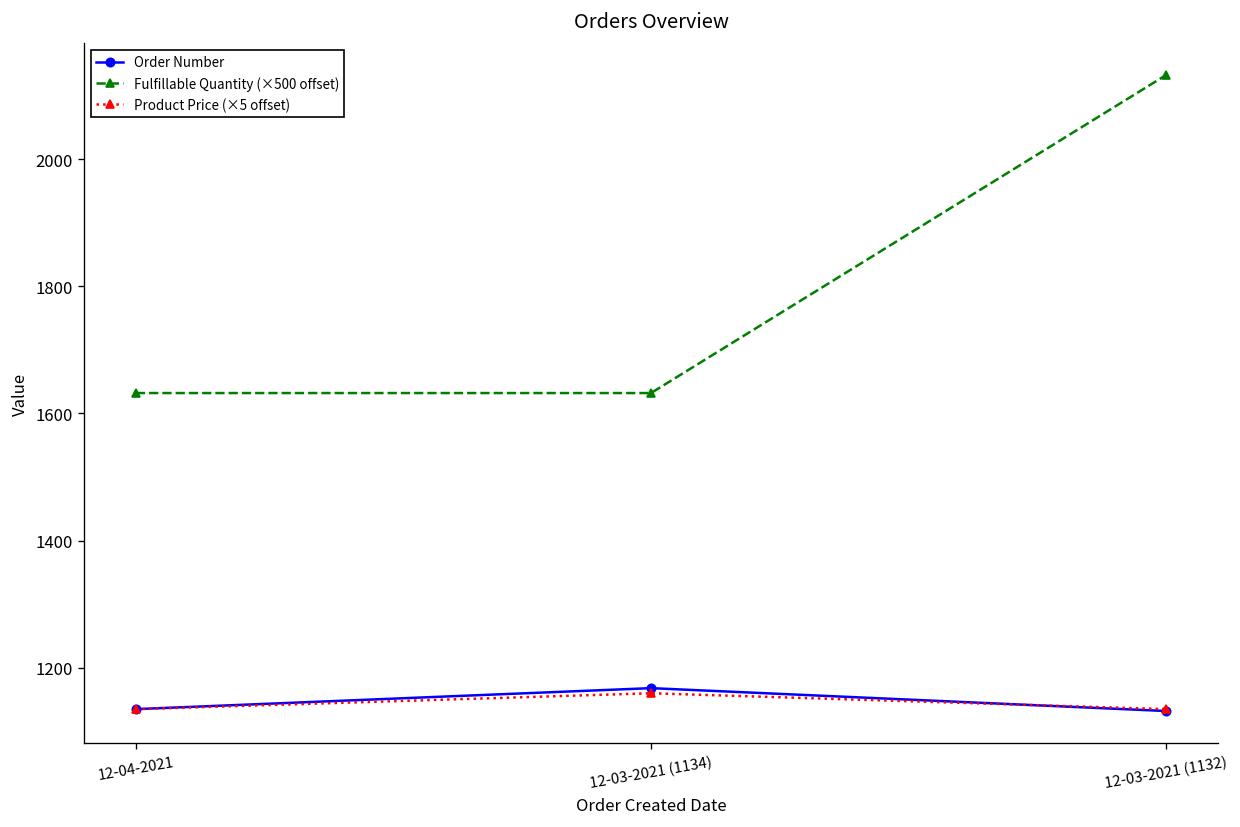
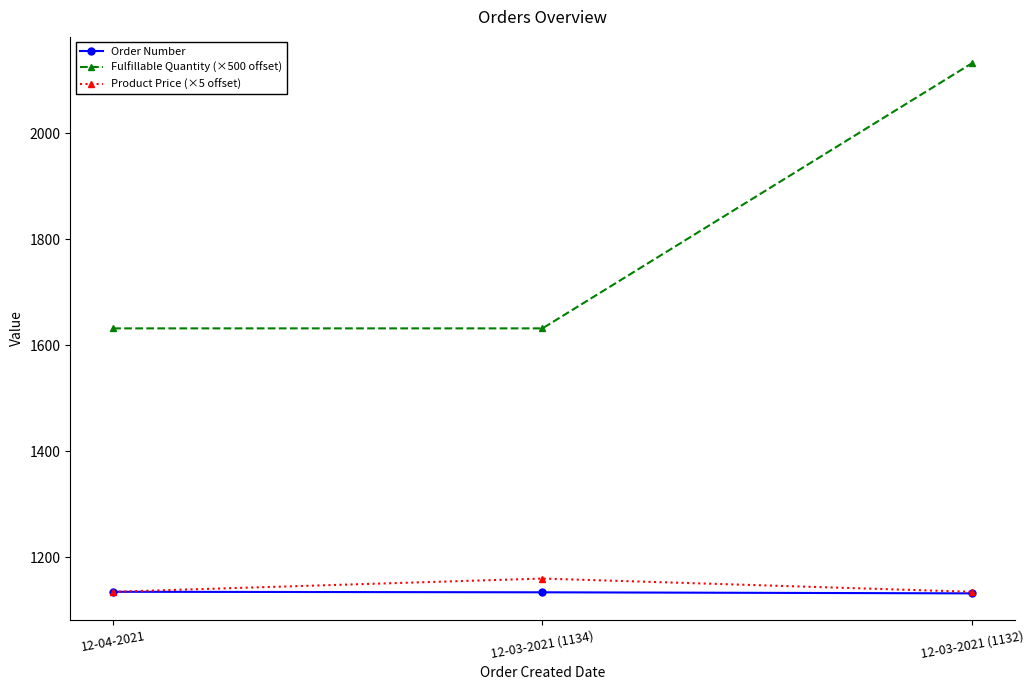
Order Number, 12-03-2021 (1134): 1170 -> 1130
